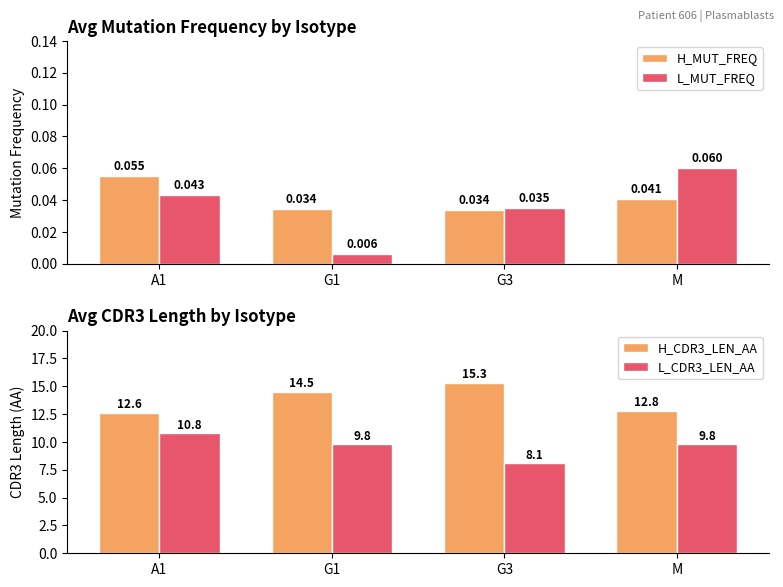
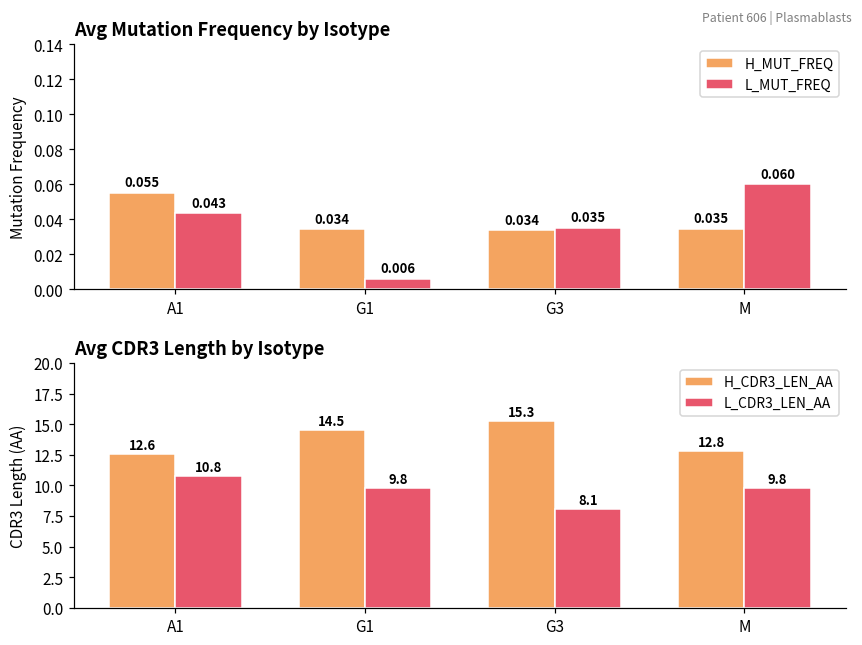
Avg Mutation Frequency by Isotype, H_MUT_FREQ, M: 0.041 -> 0.035
